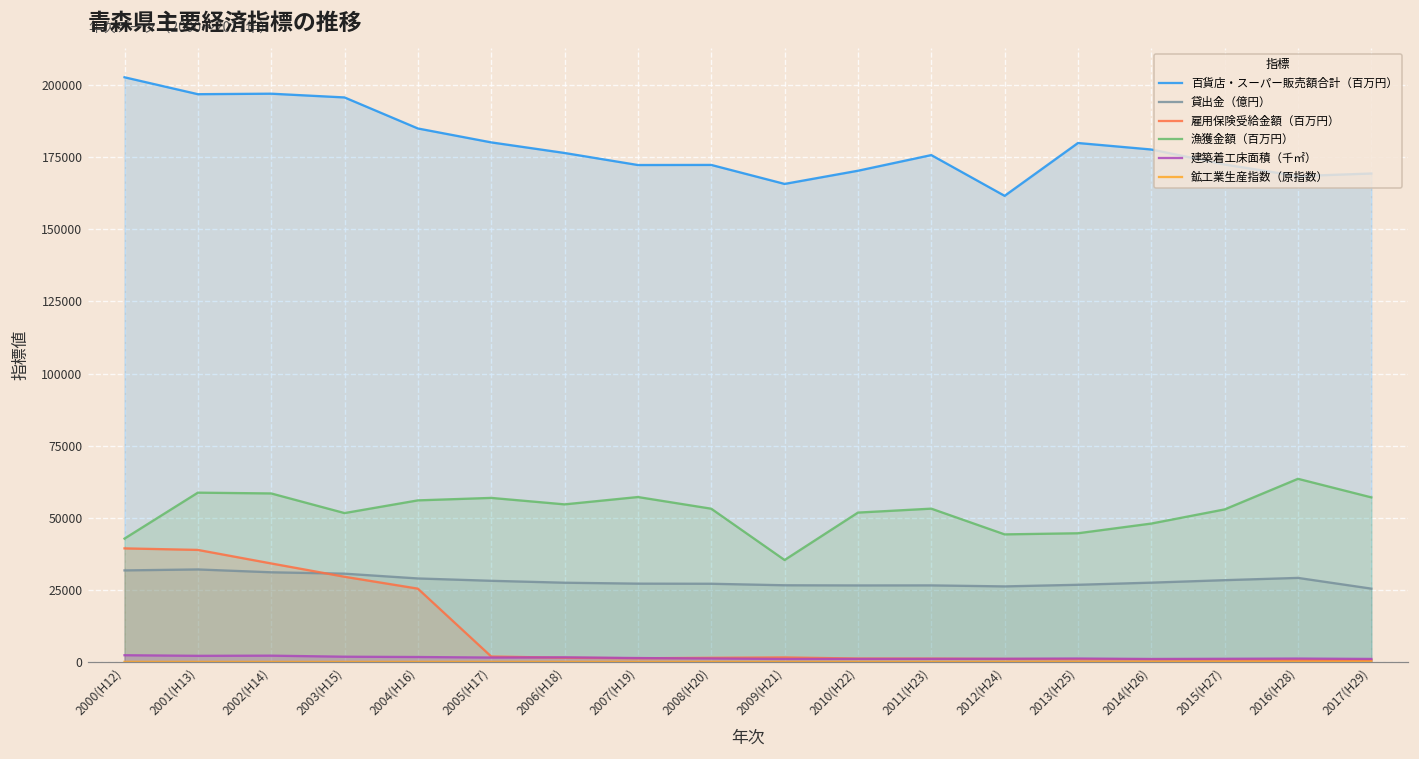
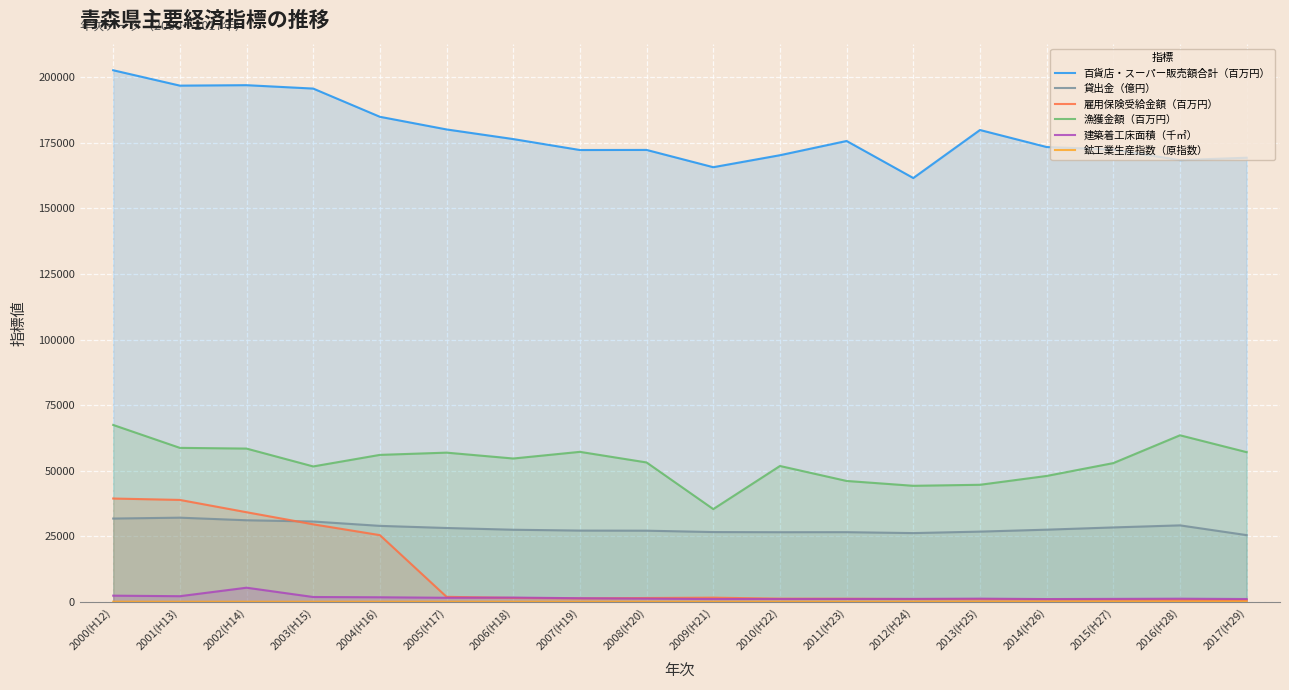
漁獲金額（百万円）, 2000(H12): 43000 -> 67000
建築着工床面積（千㎡）, 2002(H14): 2000 -> 5000
漁獲金額（百万円）, 2011(H23): 53000 -> 46000
百貨店・スーパー販売額合計（百万円）, 2014(H26): 178000 -> 173000
